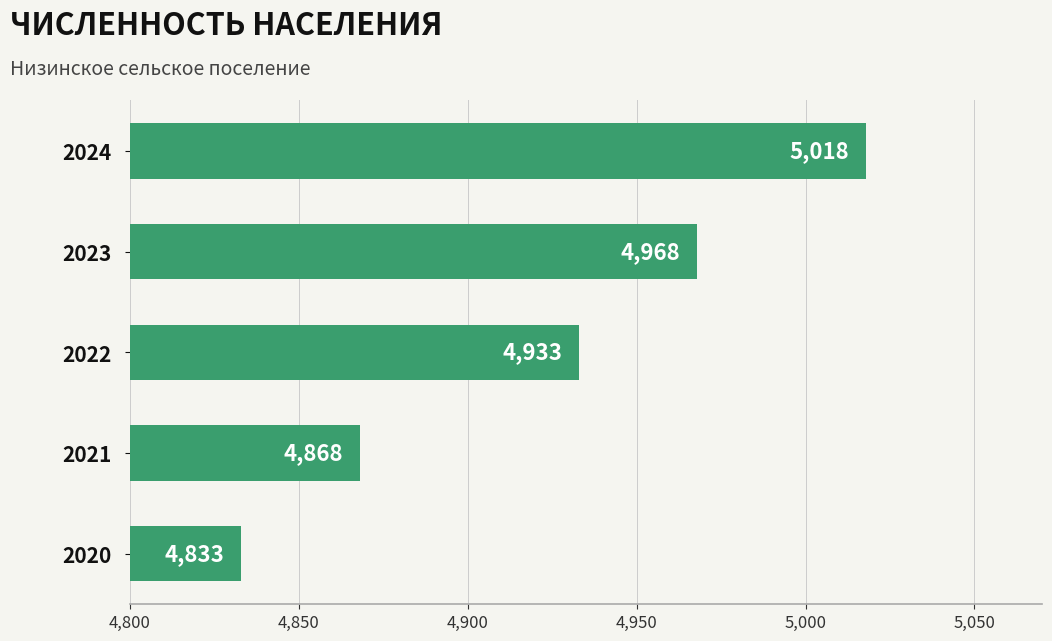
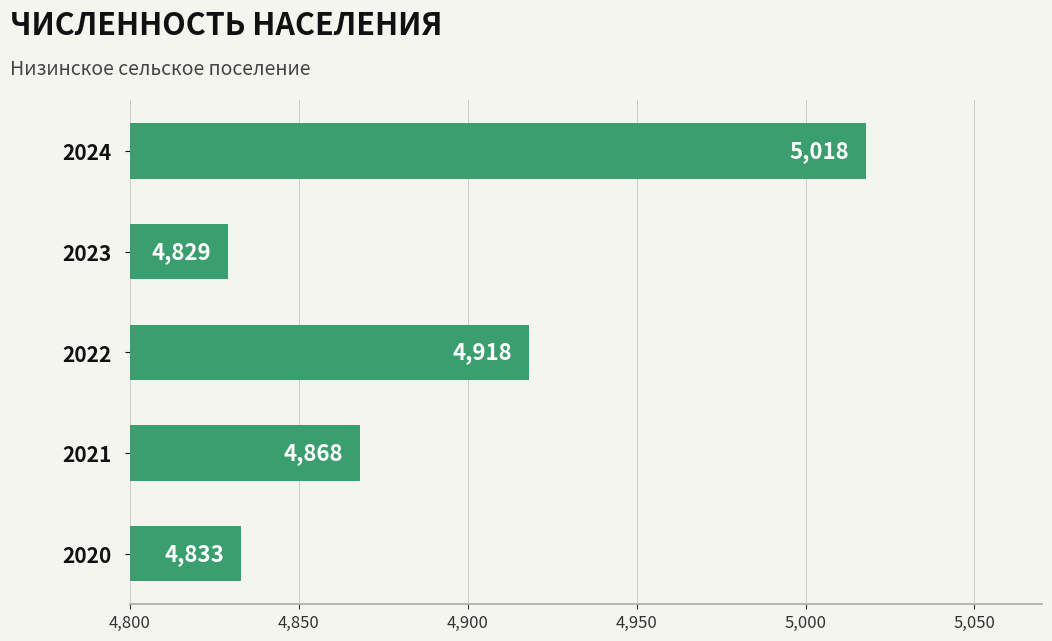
2023: 4,968 -> 4,829
2022: 4,933 -> 4,918
